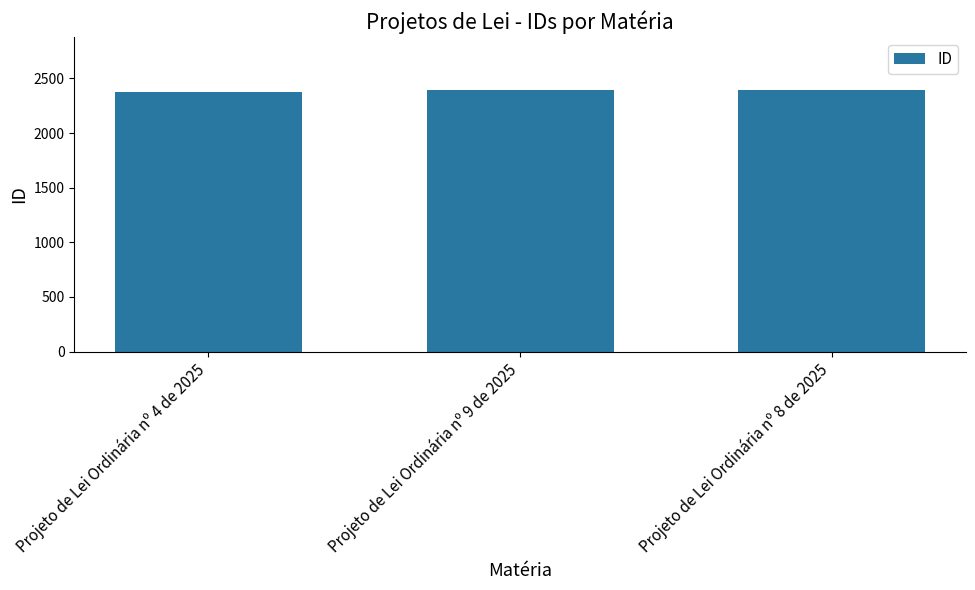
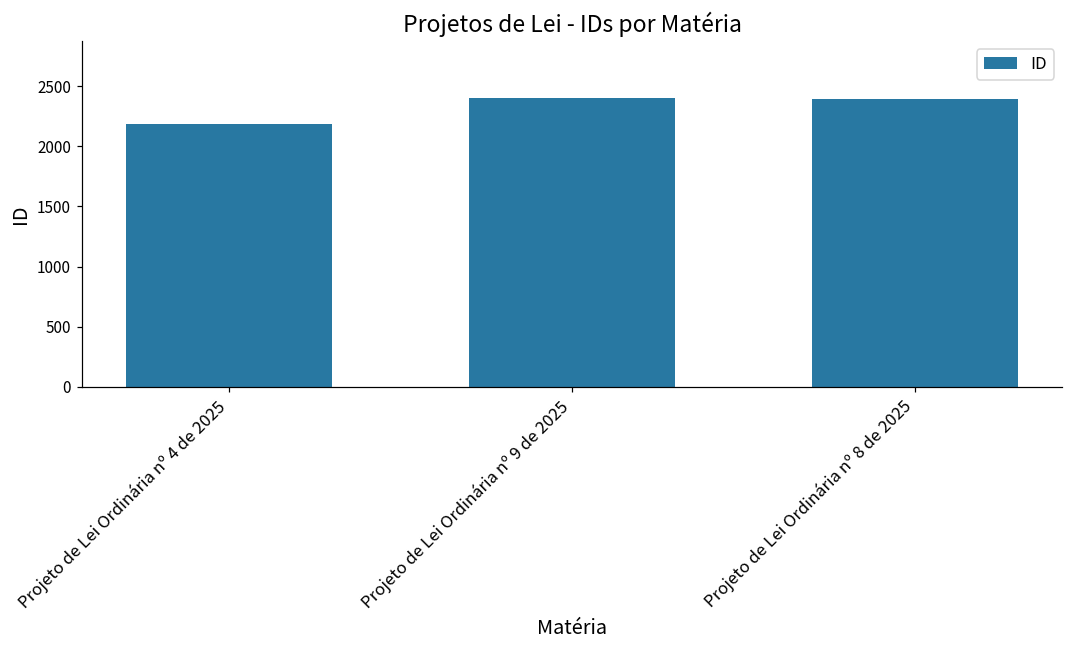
Projeto de Lei Ordinária nº 4 de 2025: 2370 -> 2190
